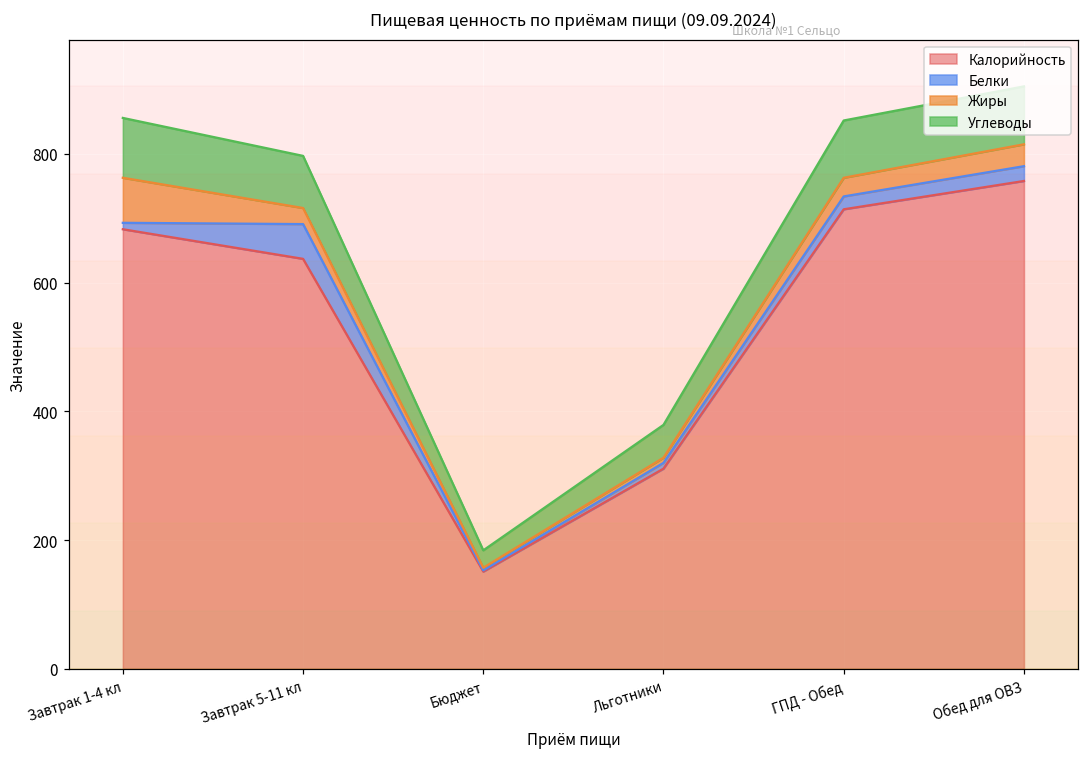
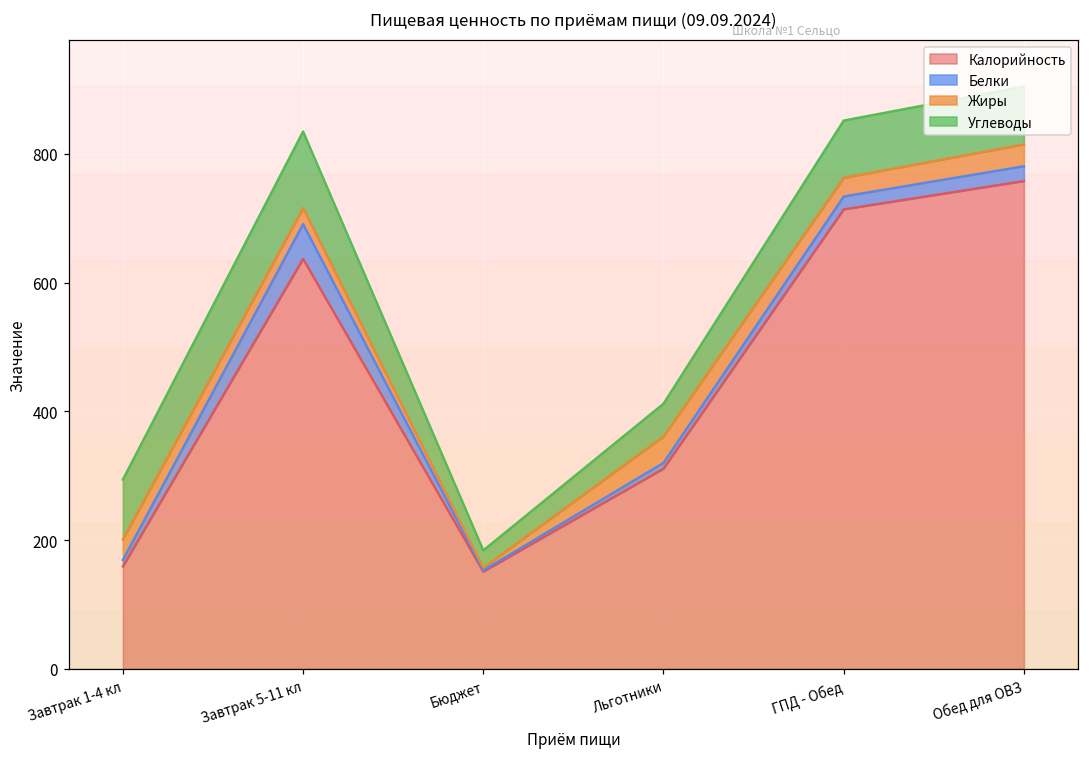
Калорийность, Завтрак 1-4 кл: 680 -> 160
Жиры, Завтрак 1-4 кл: 70 -> 30
Углеводы, Завтрак 5-11 кл: 80 -> 120
Жиры, Льготники: 10 -> 40
